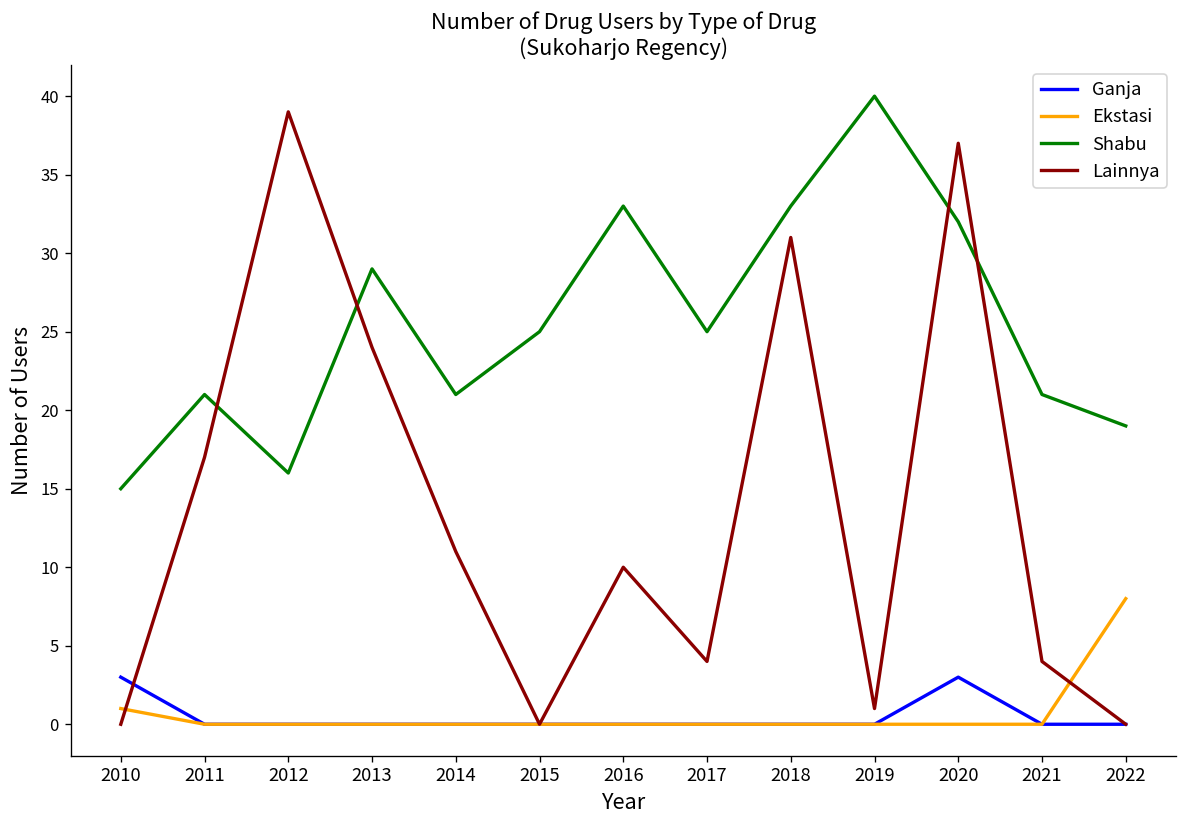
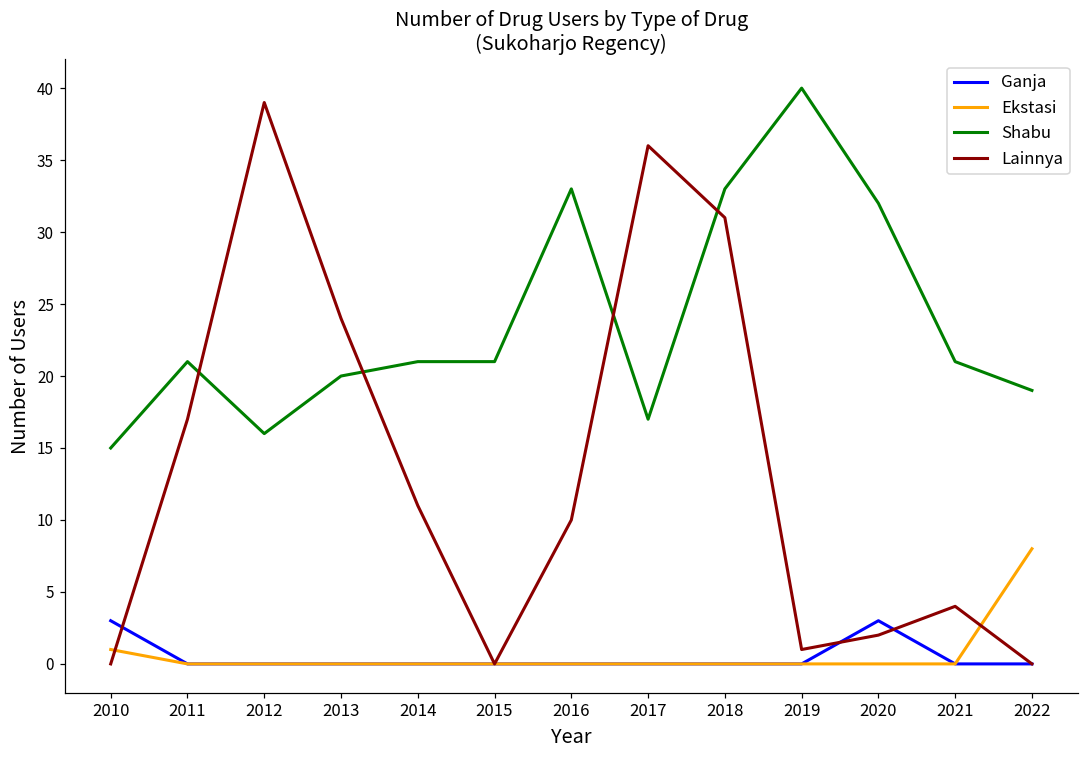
Shabu, 2013: 29 -> 20
Shabu, 2015: 25 -> 21
Shabu, 2017: 25 -> 17
Lainnya, 2017: 4 -> 36
Lainnya, 2020: 37 -> 2
